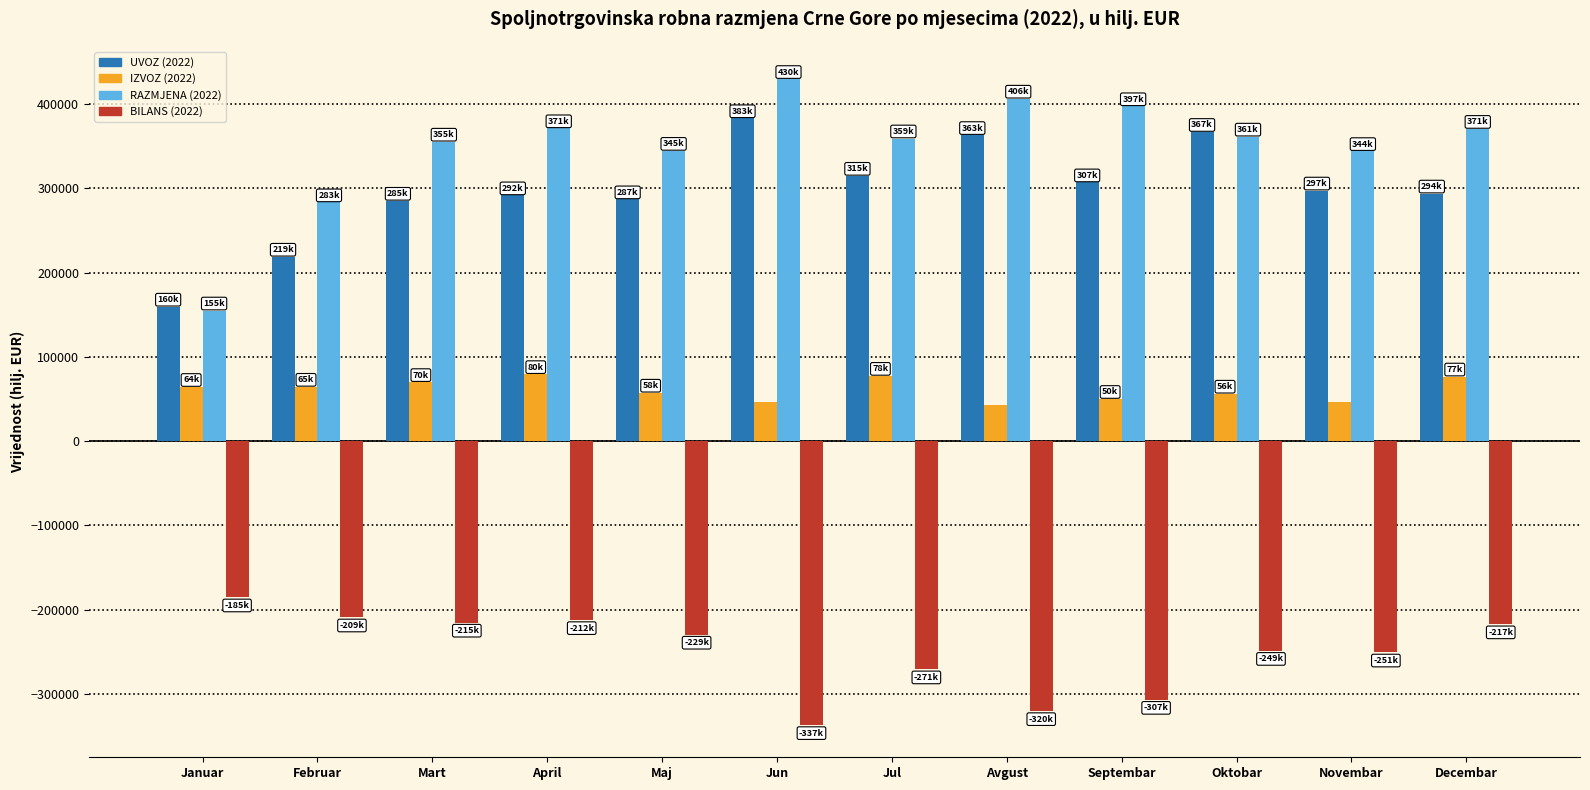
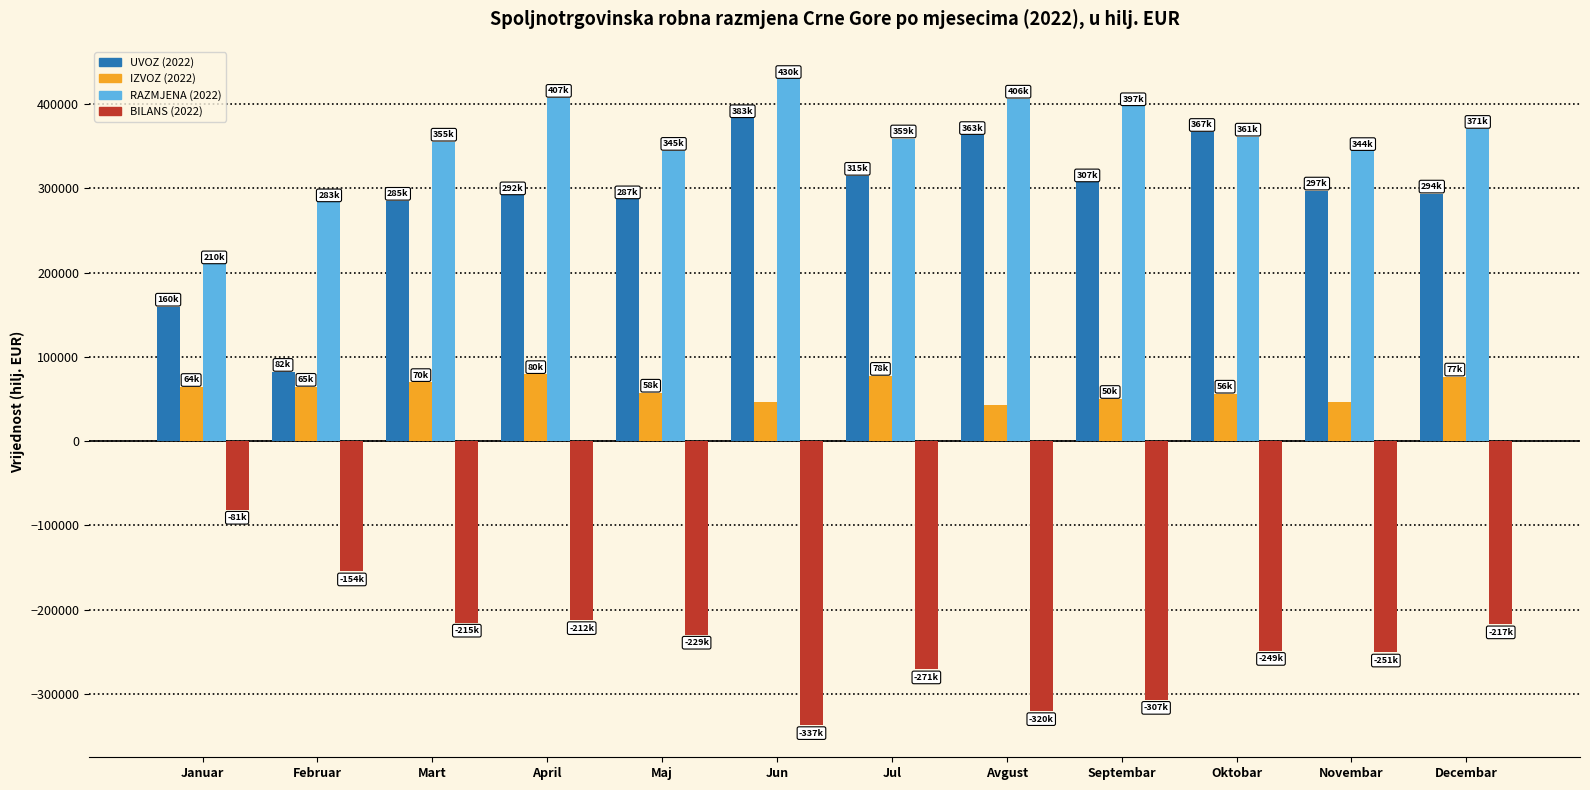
RAZMJENA (2022), Januar: 155k -> 210k
BILANS (2022), Januar: -185k -> -81k
UVOZ (2022), Februar: 219k -> 82k
BILANS (2022), Februar: -209k -> -154k
RAZMJENA (2022), April: 371k -> 407k
